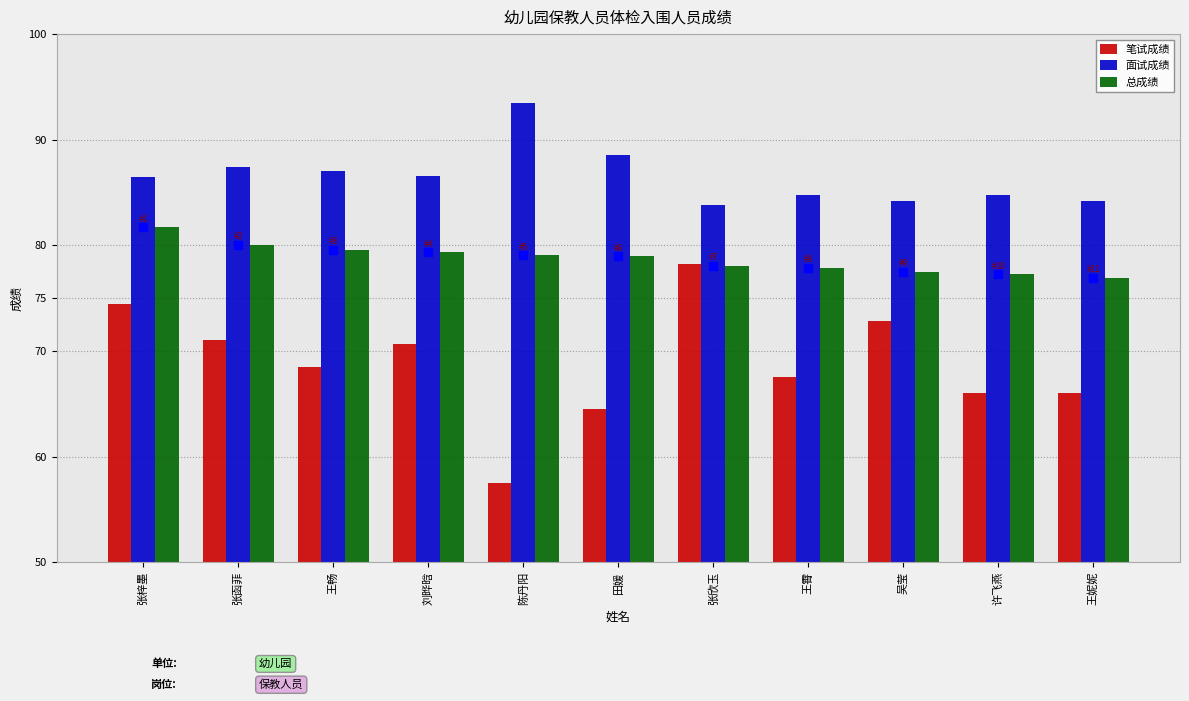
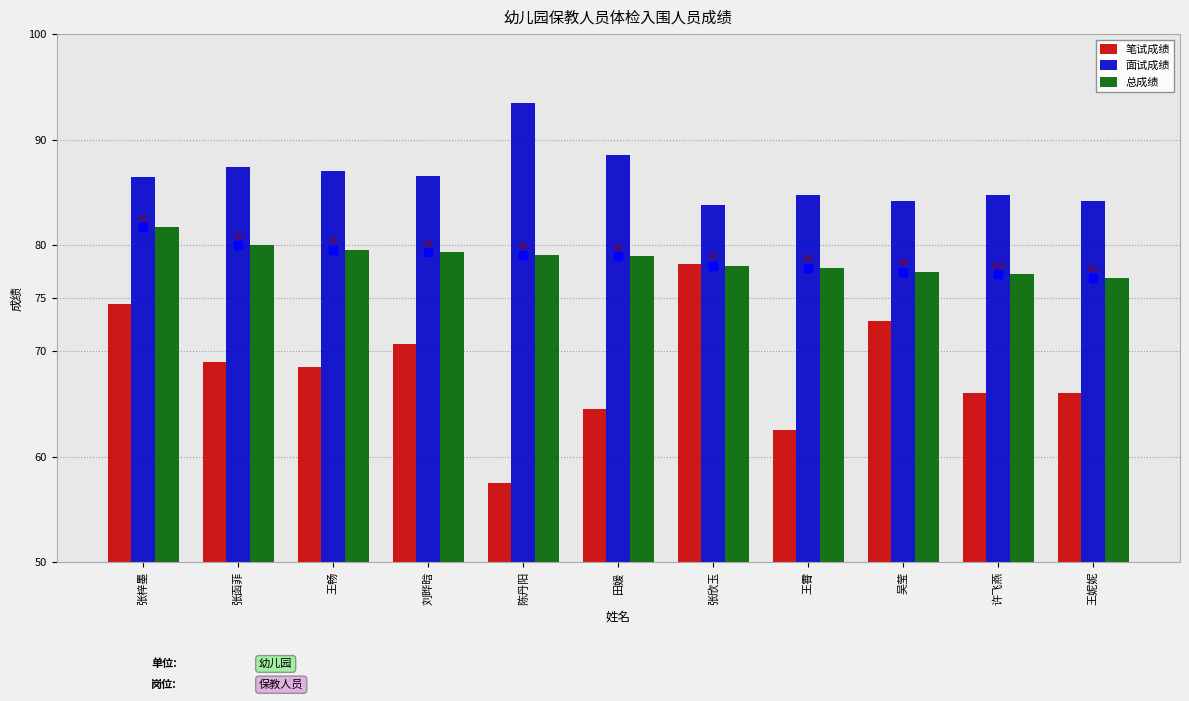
笔试成绩, 张函菲: 71 -> 69
笔试成绩, 王霄: 67.5 -> 62.5
